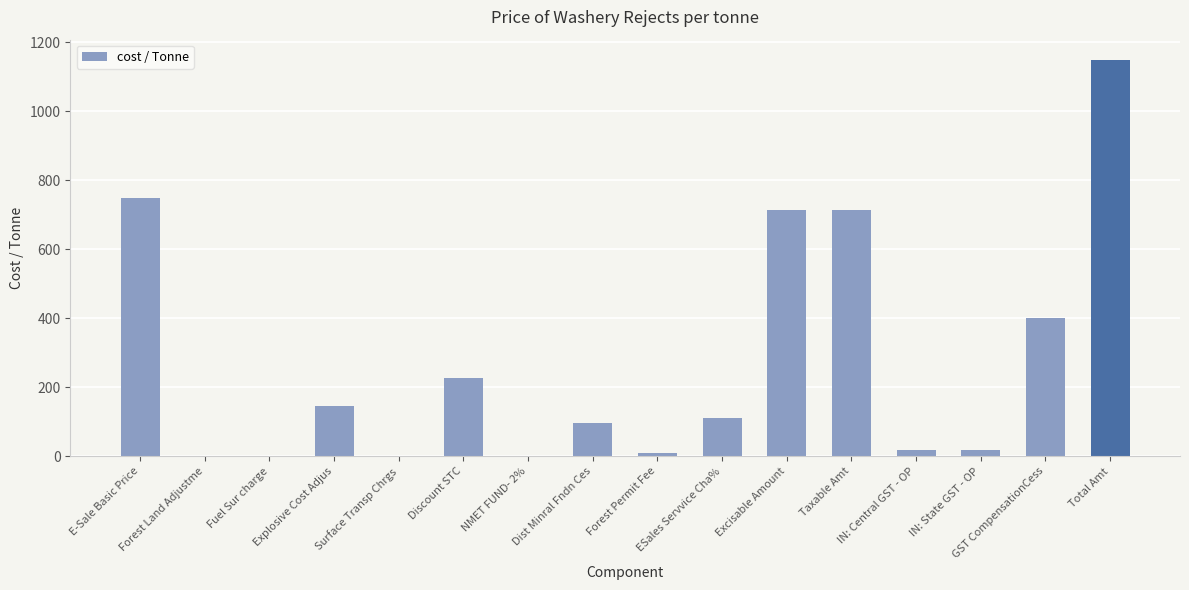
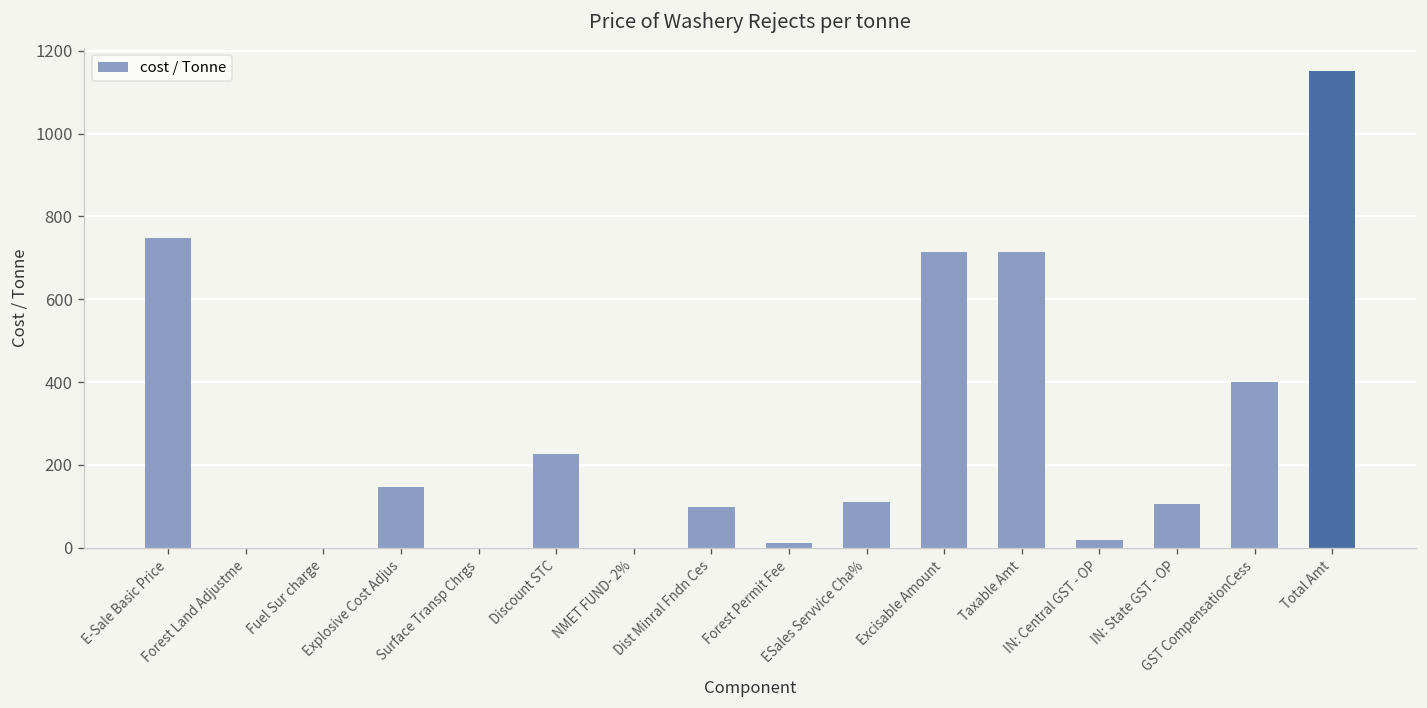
IN: State GST - OP: 20 -> 110
